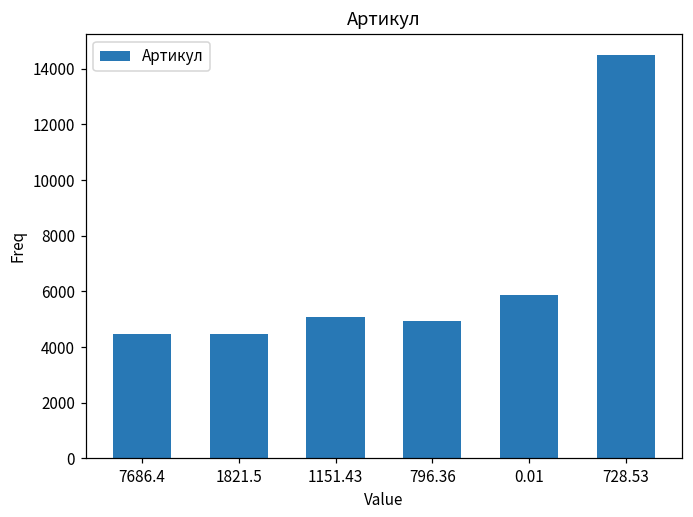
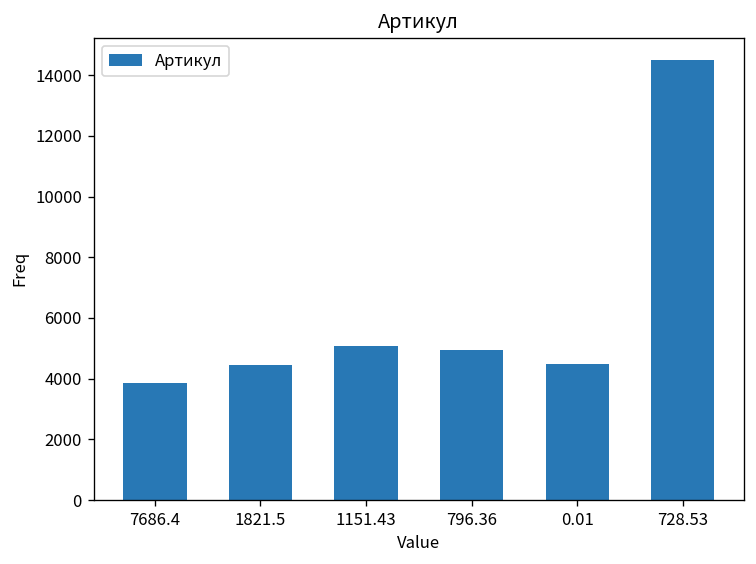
7686.4: 4500 -> 3900
0.01: 5900 -> 4500
